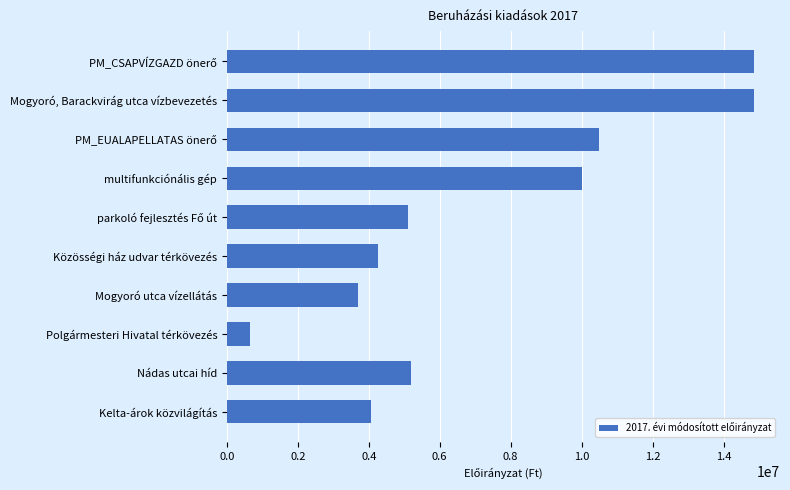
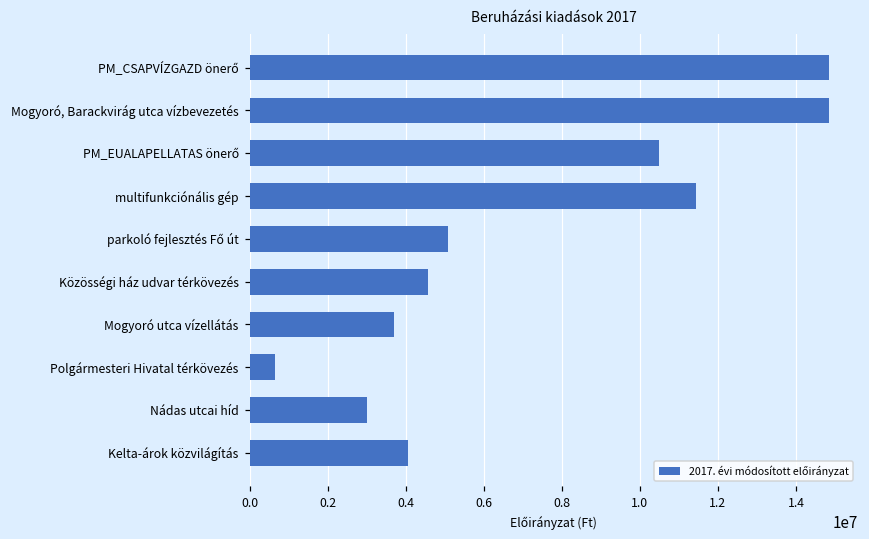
multifunkciónális gép: 10000000 -> 11400000
Közösségi ház udvar térkövezés: 4300000 -> 4600000
Nádas utcai híd: 5200000 -> 3000000
